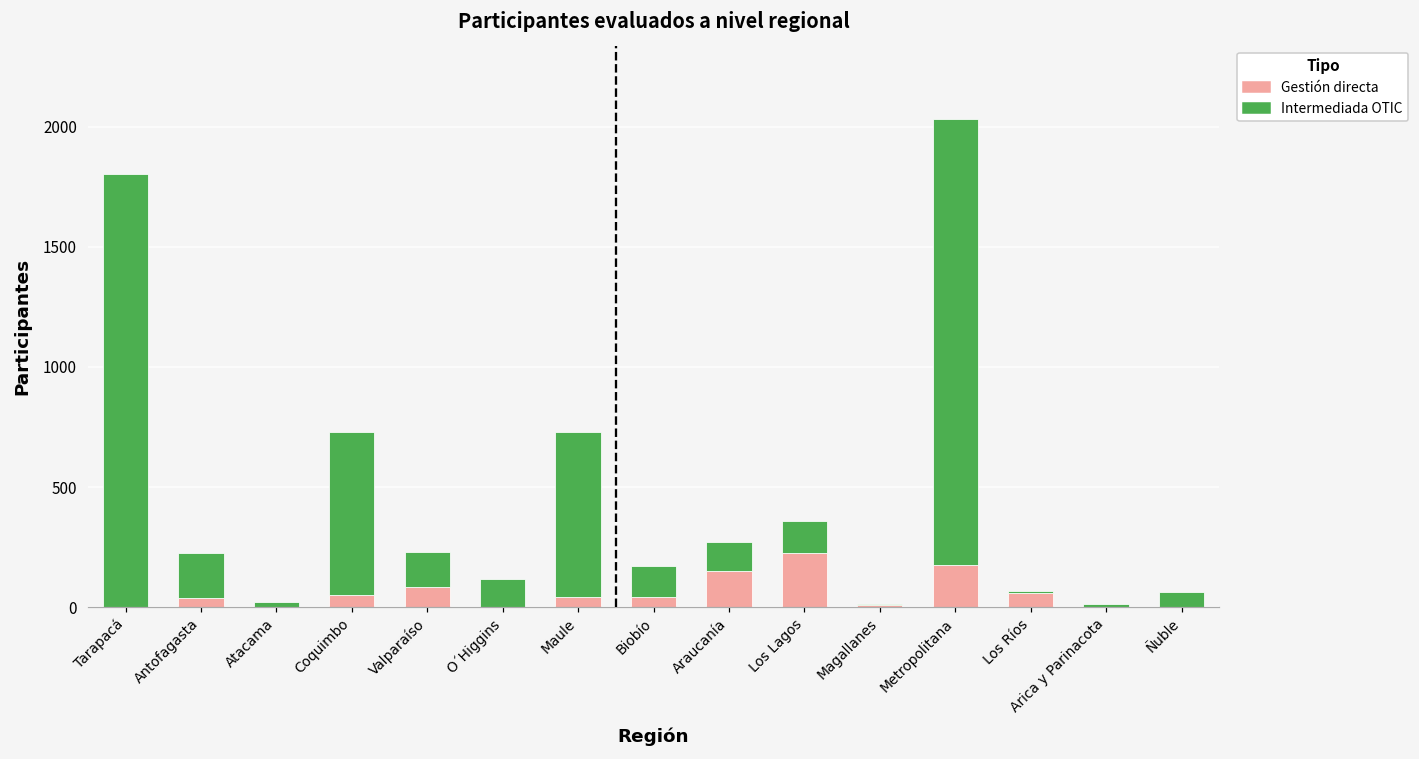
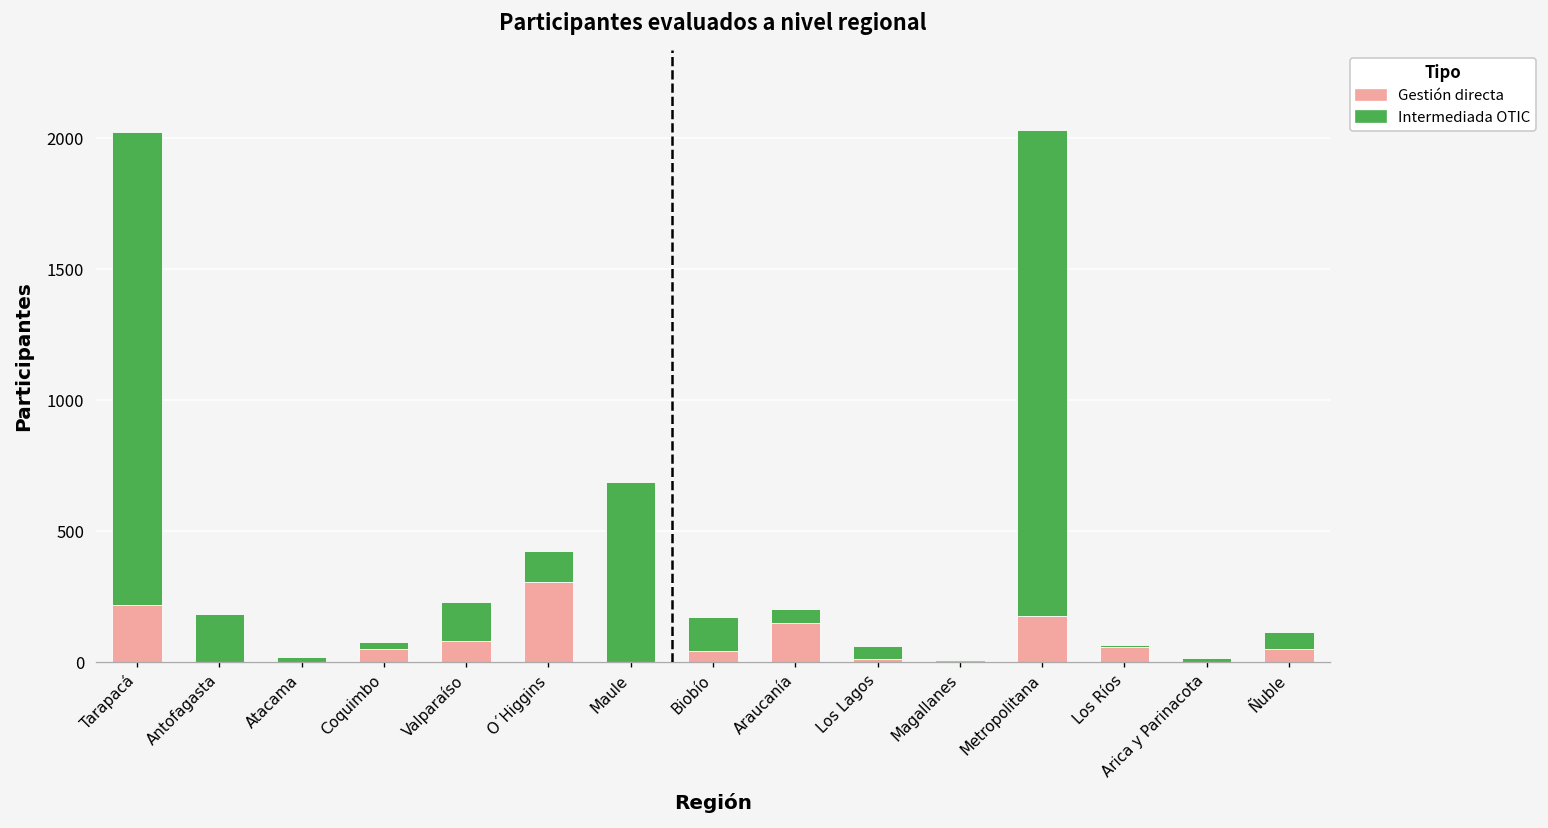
Gestión directa, Tarapacá: 0 -> 220
Gestión directa, Antofagasta: 40 -> 0
Intermediada OTIC, Coquimbo: 680 -> 30
Gestión directa, O´Higgins: 0 -> 310
Gestión directa, Maule: 40 -> 0
Intermediada OTIC, Araucanía: 120 -> 50
Gestión directa, Los Lagos: 230 -> 10
Intermediada OTIC, Los Lagos: 140 -> 50
Gestión directa, Ñuble: 0 -> 50
